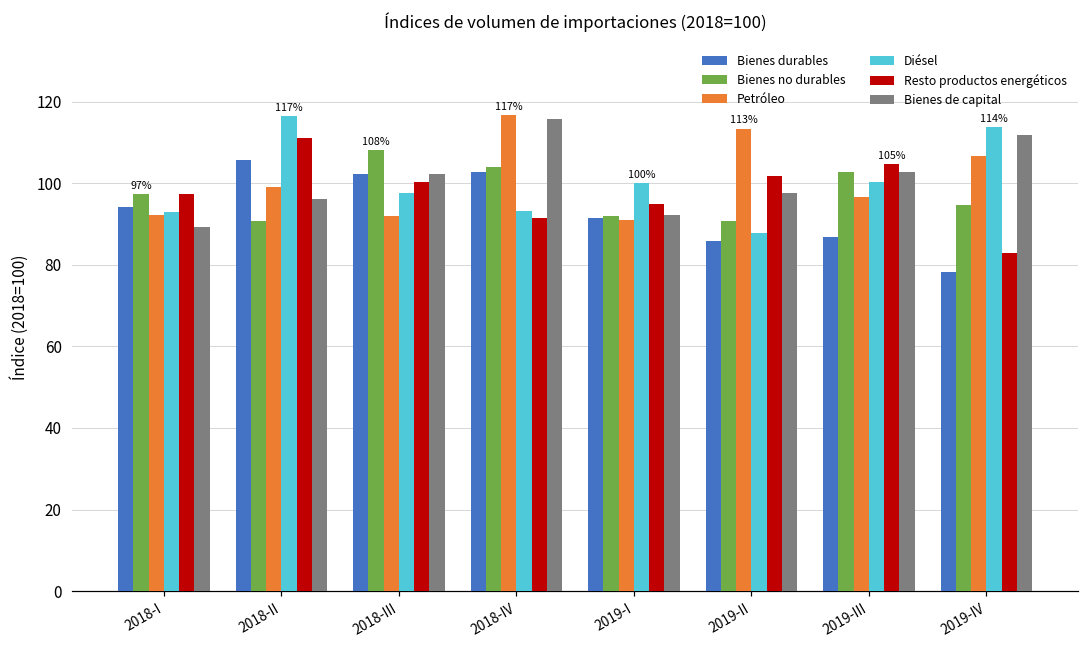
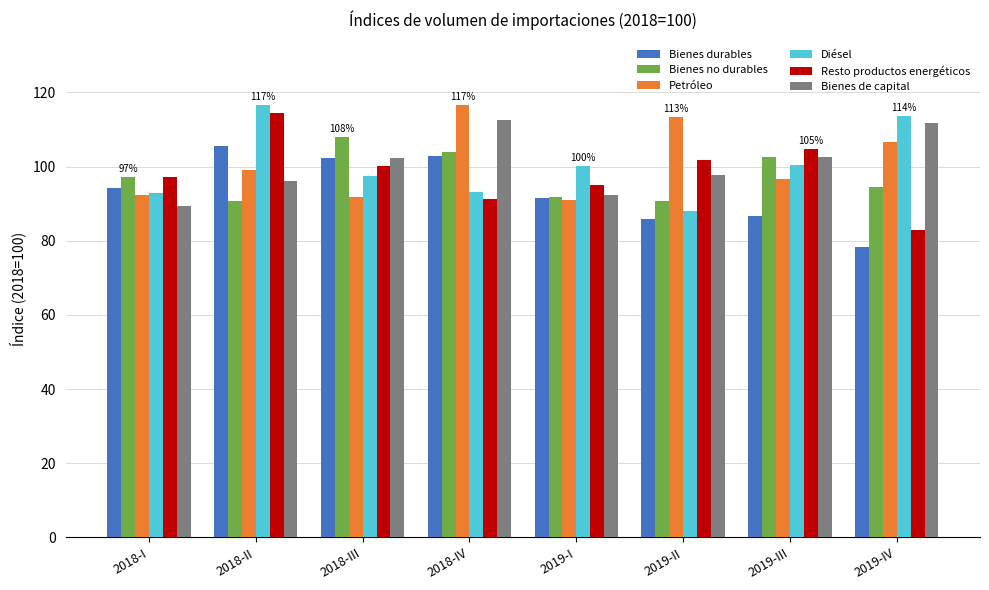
Resto productos energéticos, 2018-II: 111 -> 114
Bienes de capital, 2018-IV: 116 -> 113
